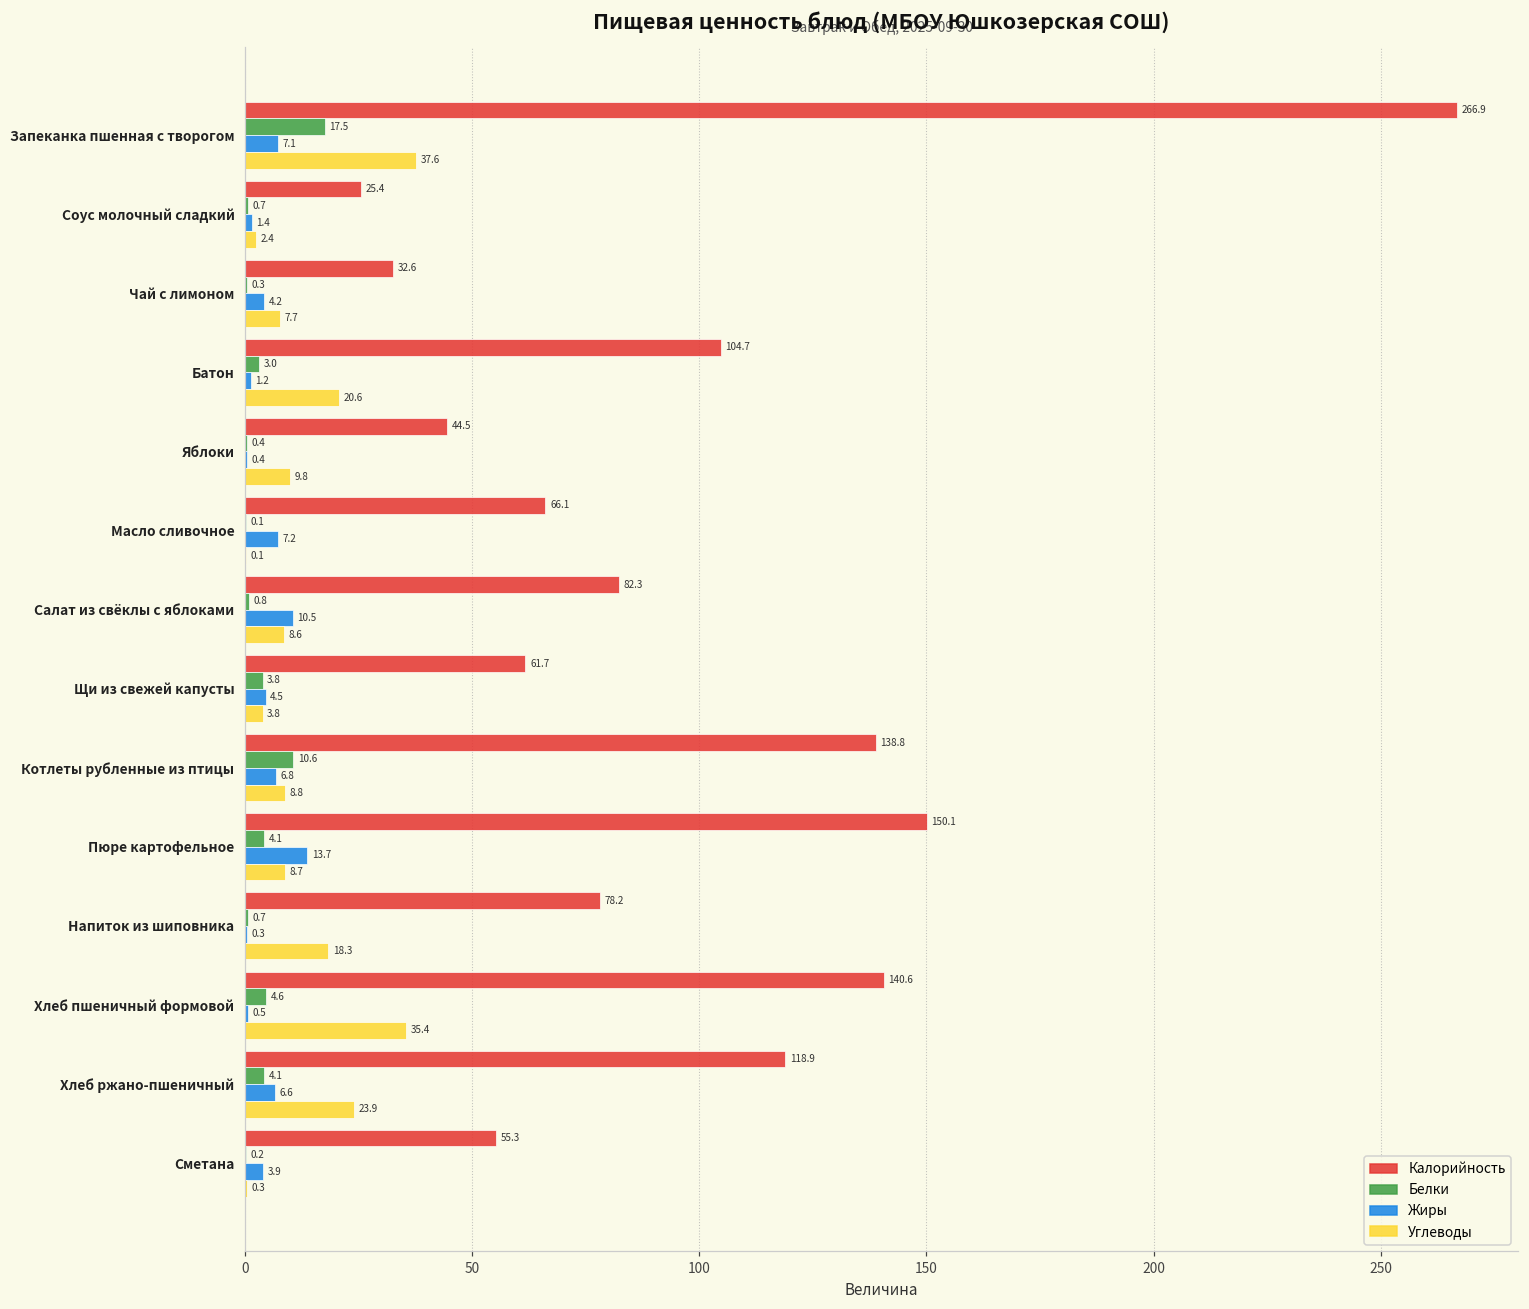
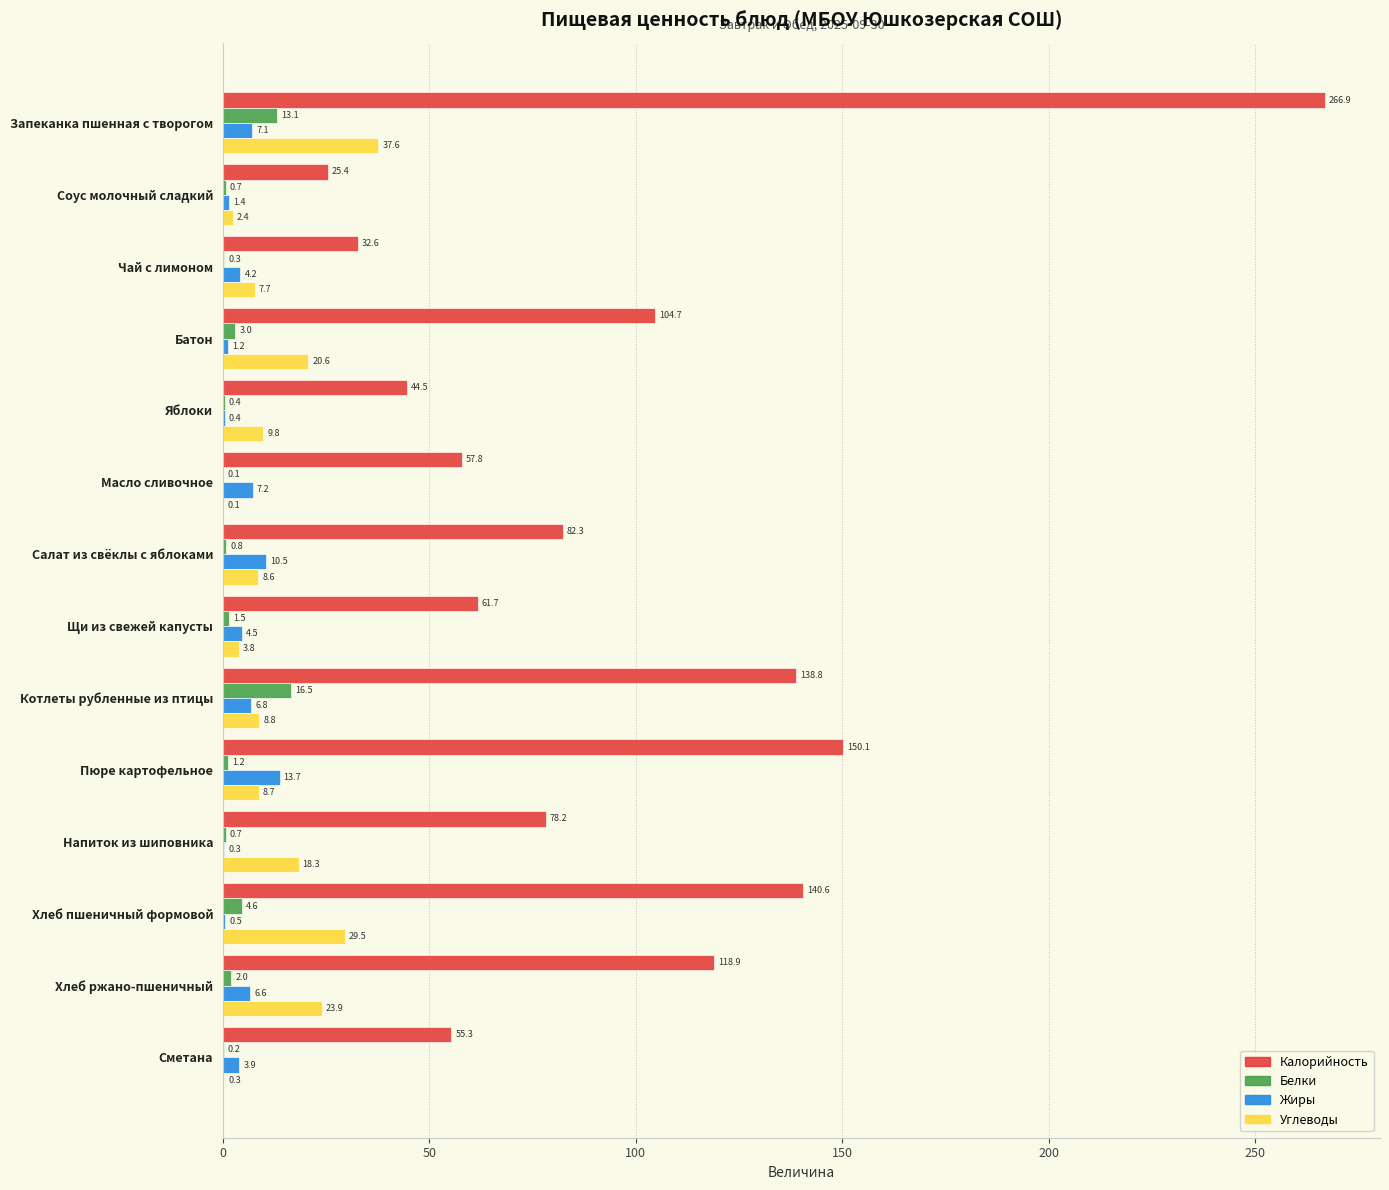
Белки, Запеканка пшенная с творогом: 17.5 -> 13.1
Калорийность, Масло сливочное: 66.1 -> 57.8
Белки, Щи из свежей капусты: 3.8 -> 1.5
Белки, Котлеты рубленные из птицы: 10.6 -> 16.5
Белки, Пюре картофельное: 4.1 -> 1.2
Углеводы, Хлеб пшеничный формовой: 35.4 -> 29.5
Белки, Хлеб ржано-пшеничный: 4.1 -> 2.0
